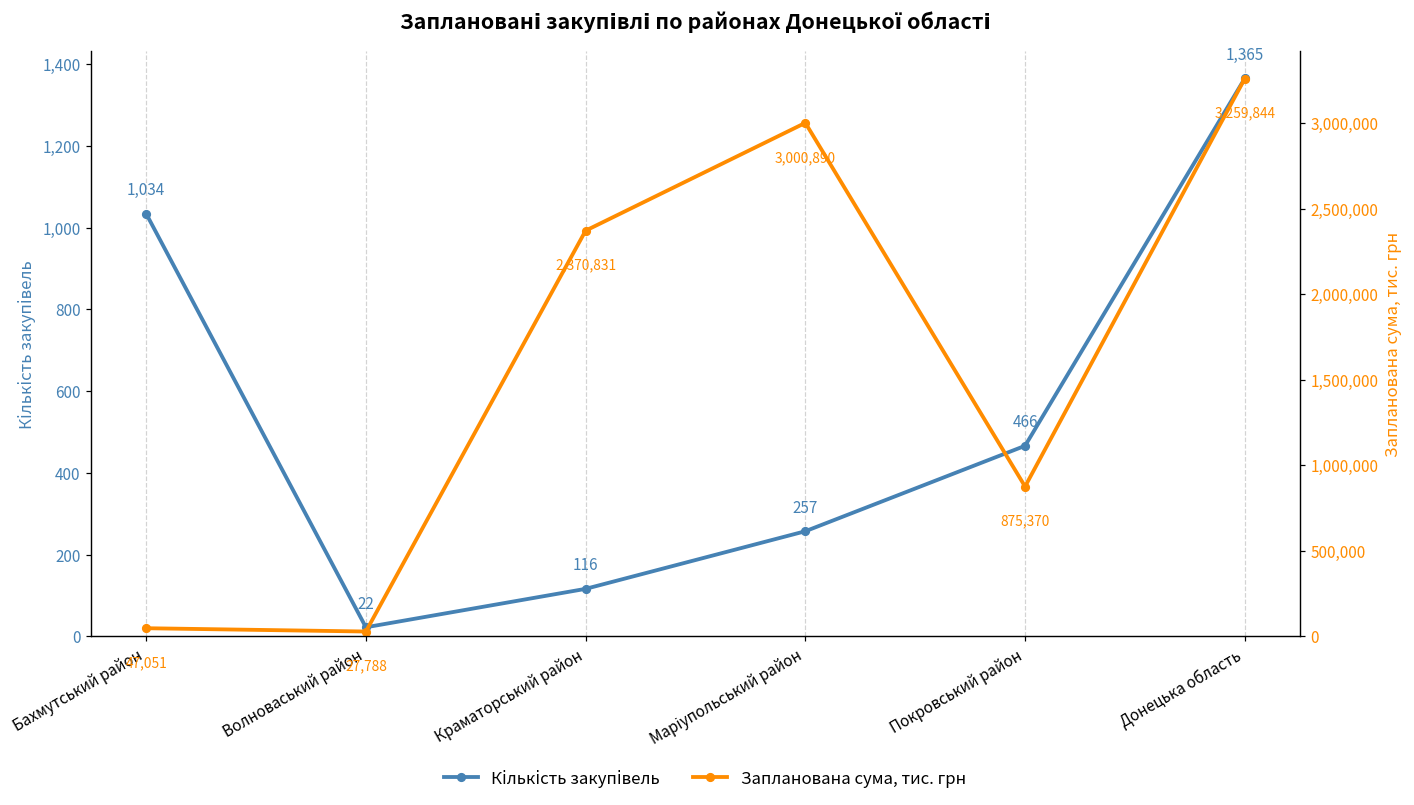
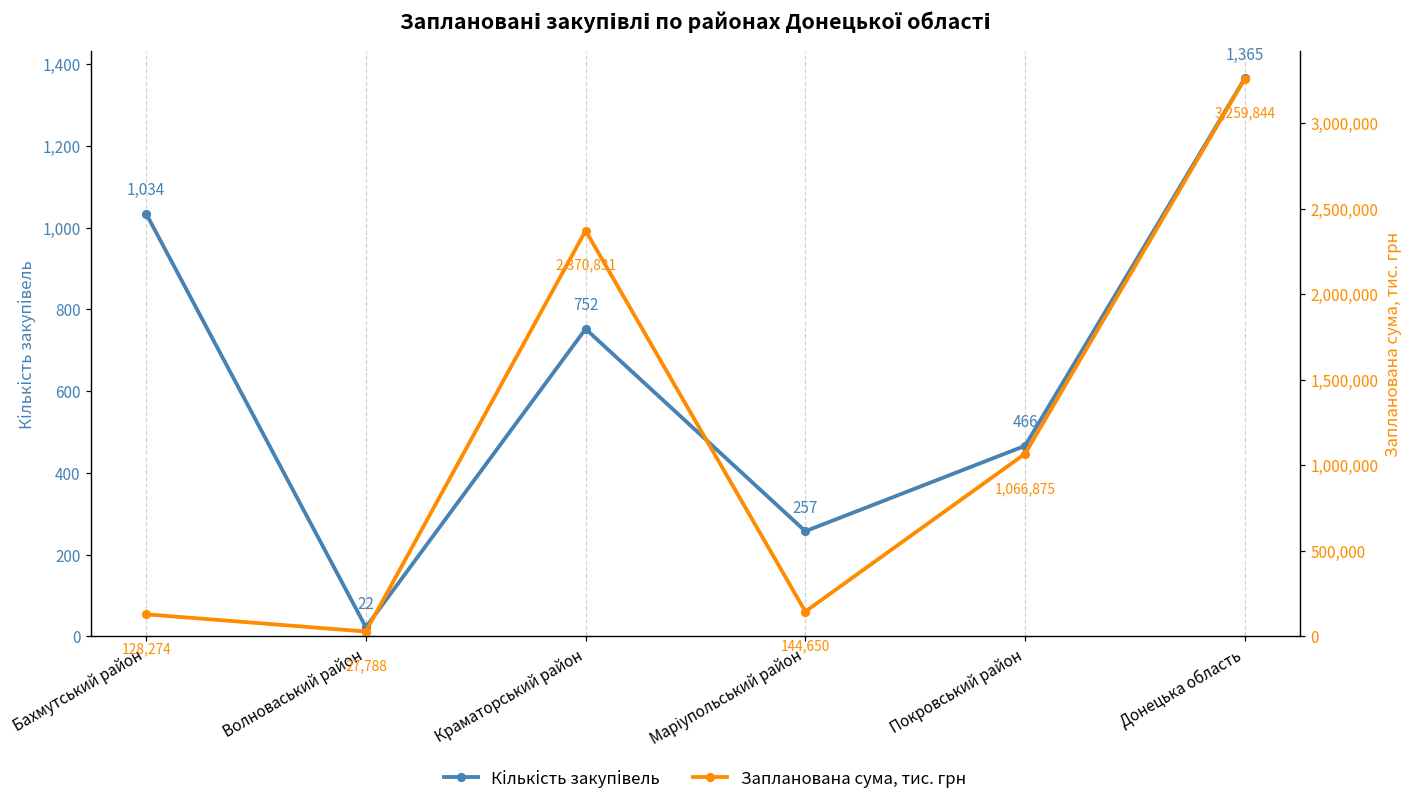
Кількість закупівель, Краматорський район: 116 -> 752
Запланована сума, тис. грн, Бахмутський район: 47,051 -> 128,274
Запланована сума, тис. грн, Маріупольський район: 3,000,890 -> 144,650
Запланована сума, тис. грн, Покровський район: 875,370 -> 1,066,875
